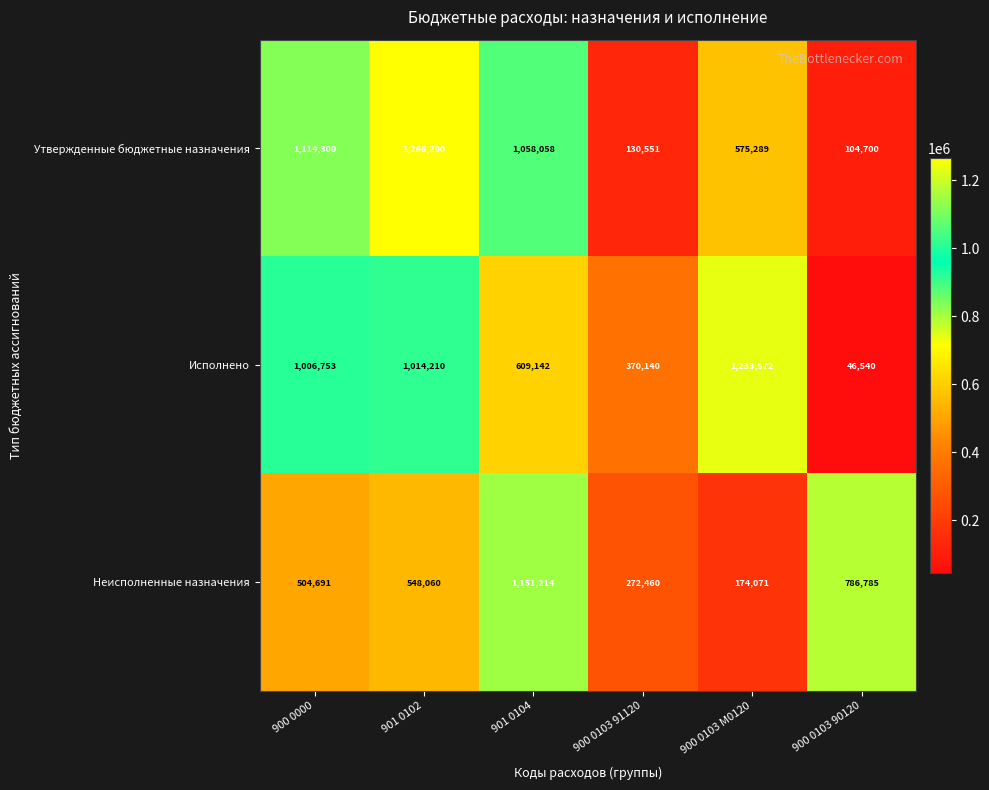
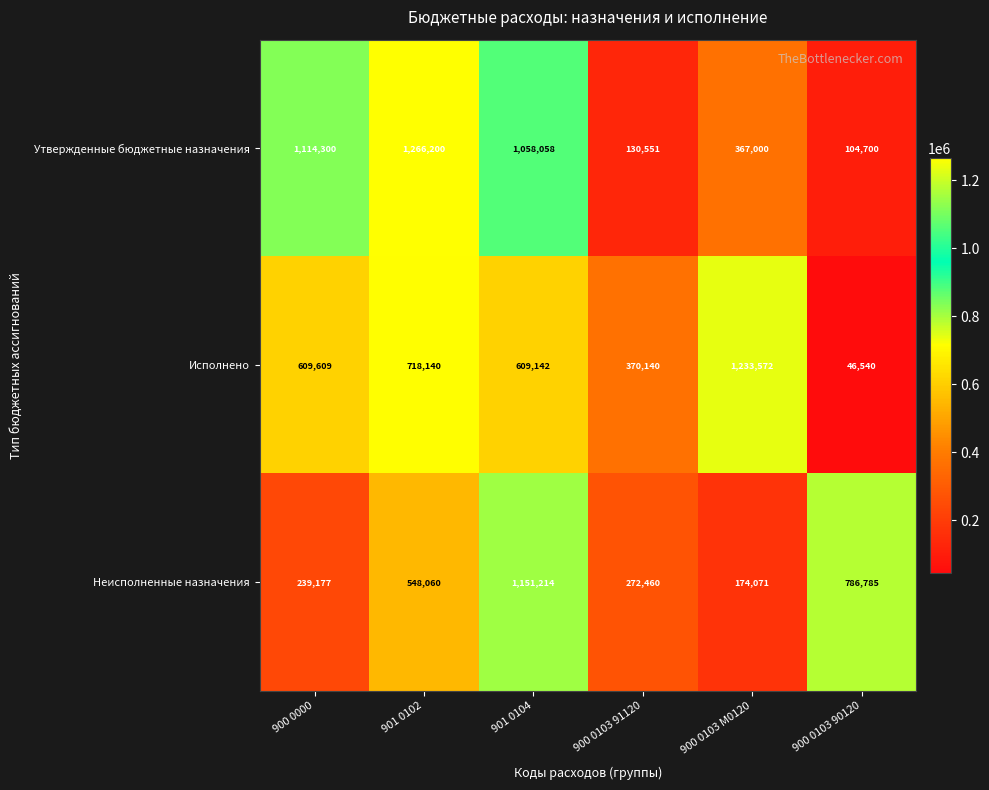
Утвержденные бюджетные назначения, 900 0103 М0120: 575,289 -> 367,000
Исполнено, 900 0000: 1,006,753 -> 609,609
Исполнено, 901 0102: 1,014,210 -> 718,140
Неисполненные назначения, 900 0000: 504,691 -> 239,177
